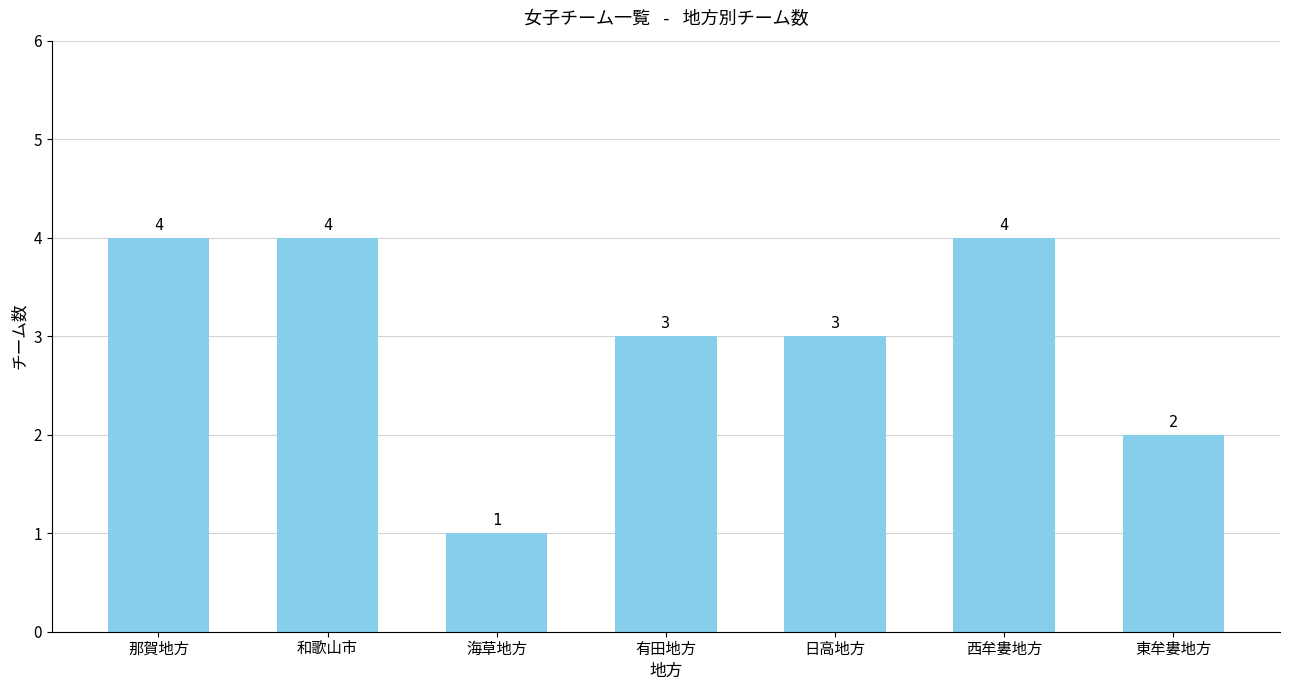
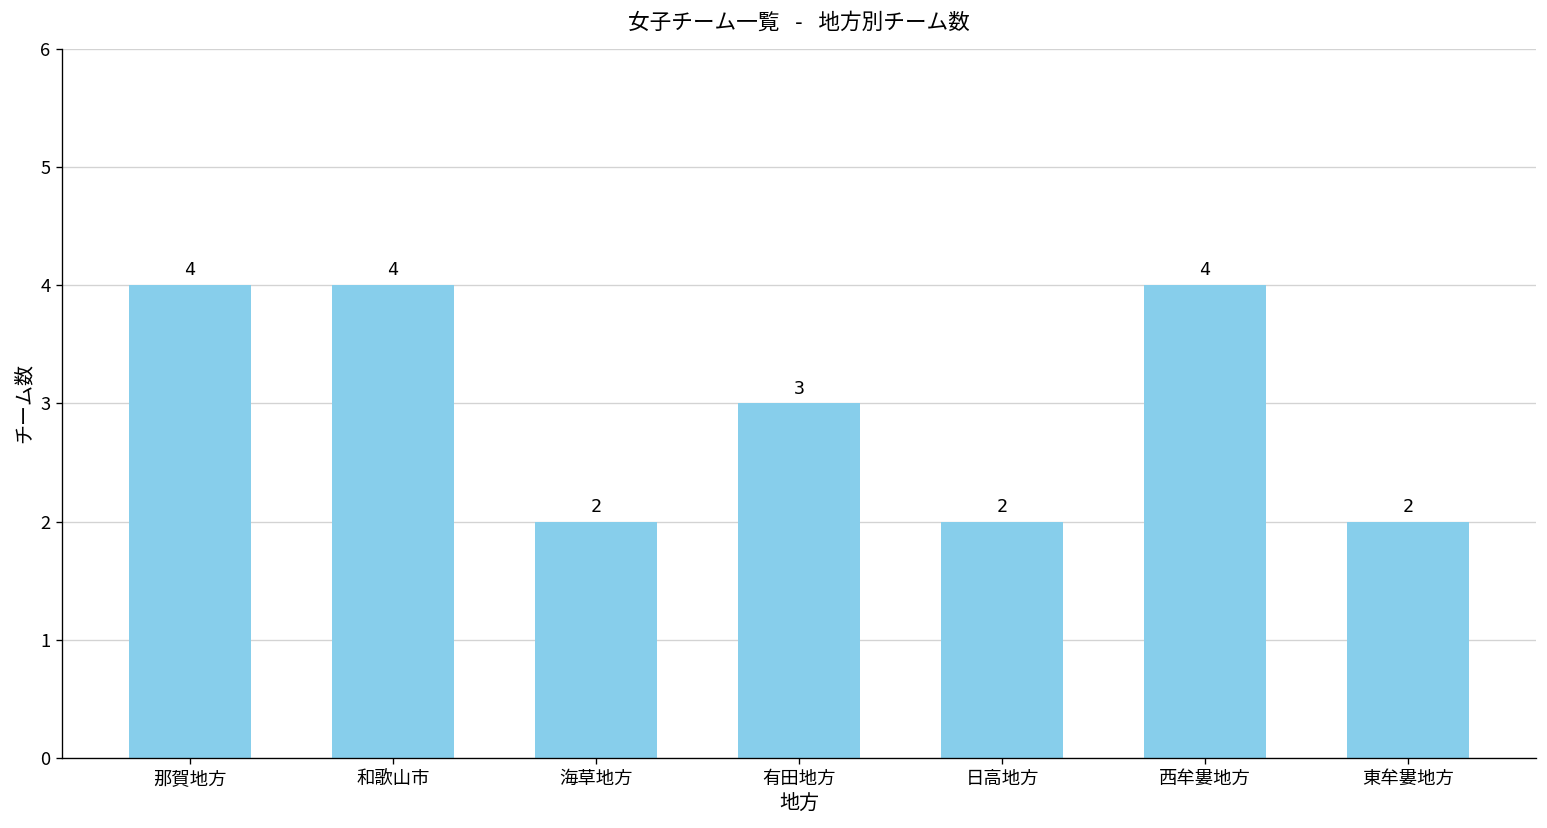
海草地方: 1 -> 2
日高地方: 3 -> 2
